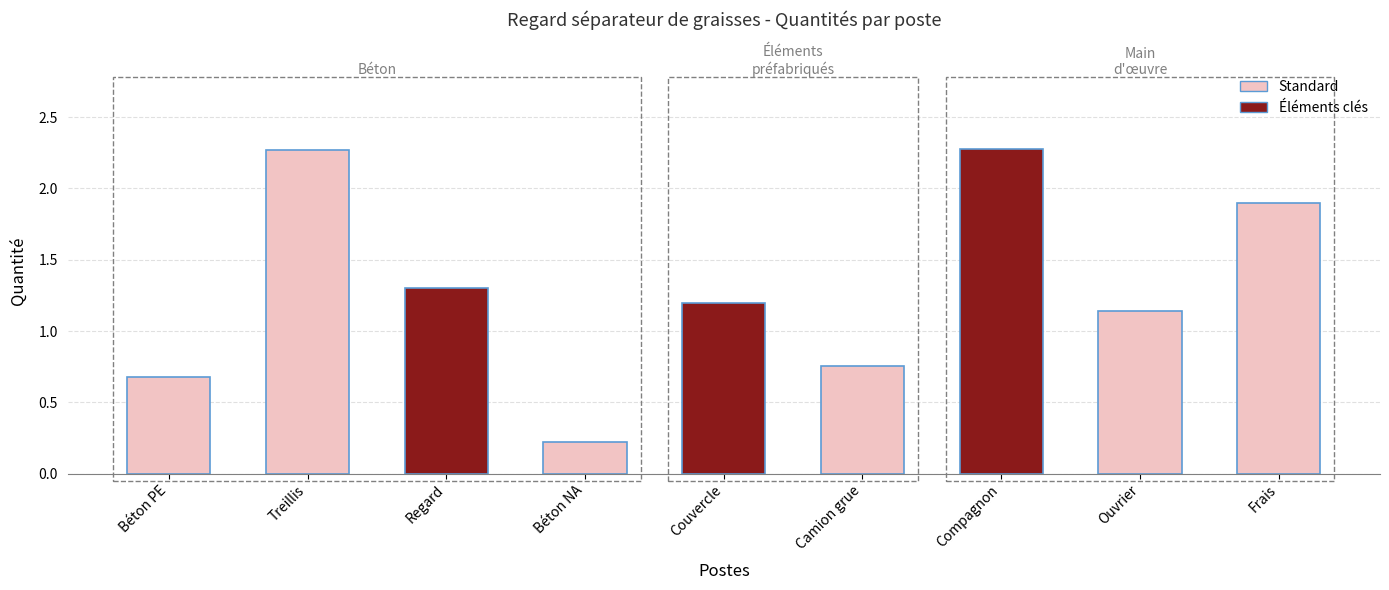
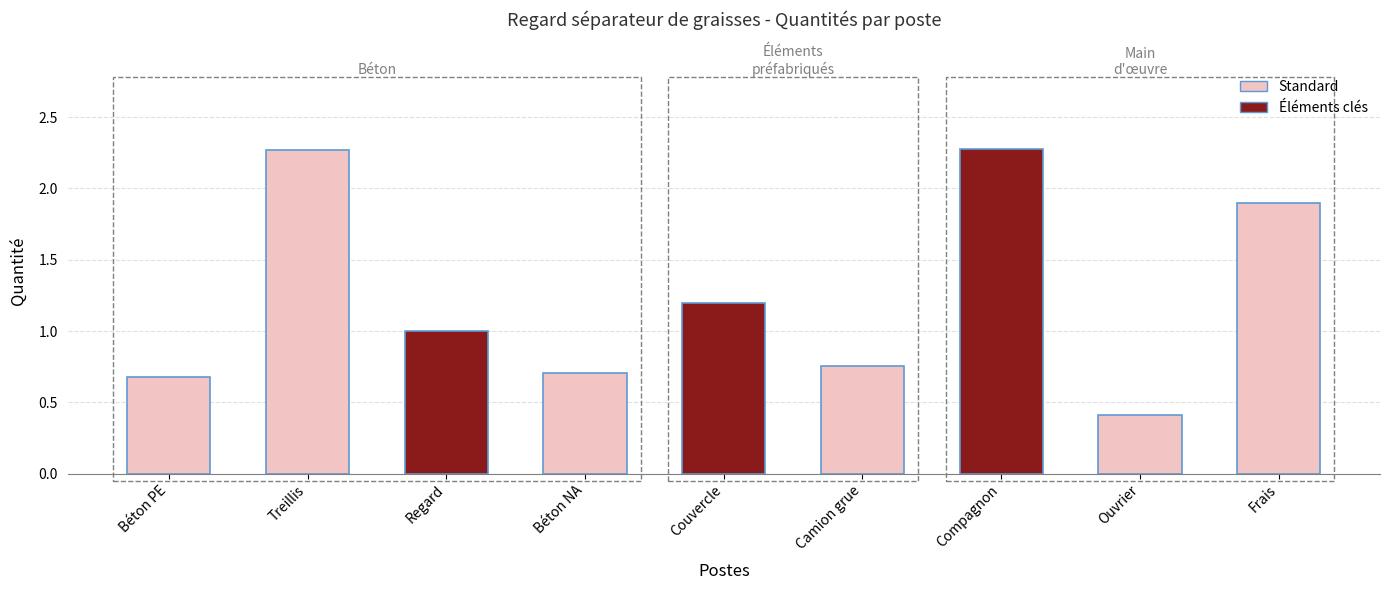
Regard: 1.3 -> 1.0
Béton NA: 0.22 -> 0.70
Ouvrier: 1.14 -> 0.41
